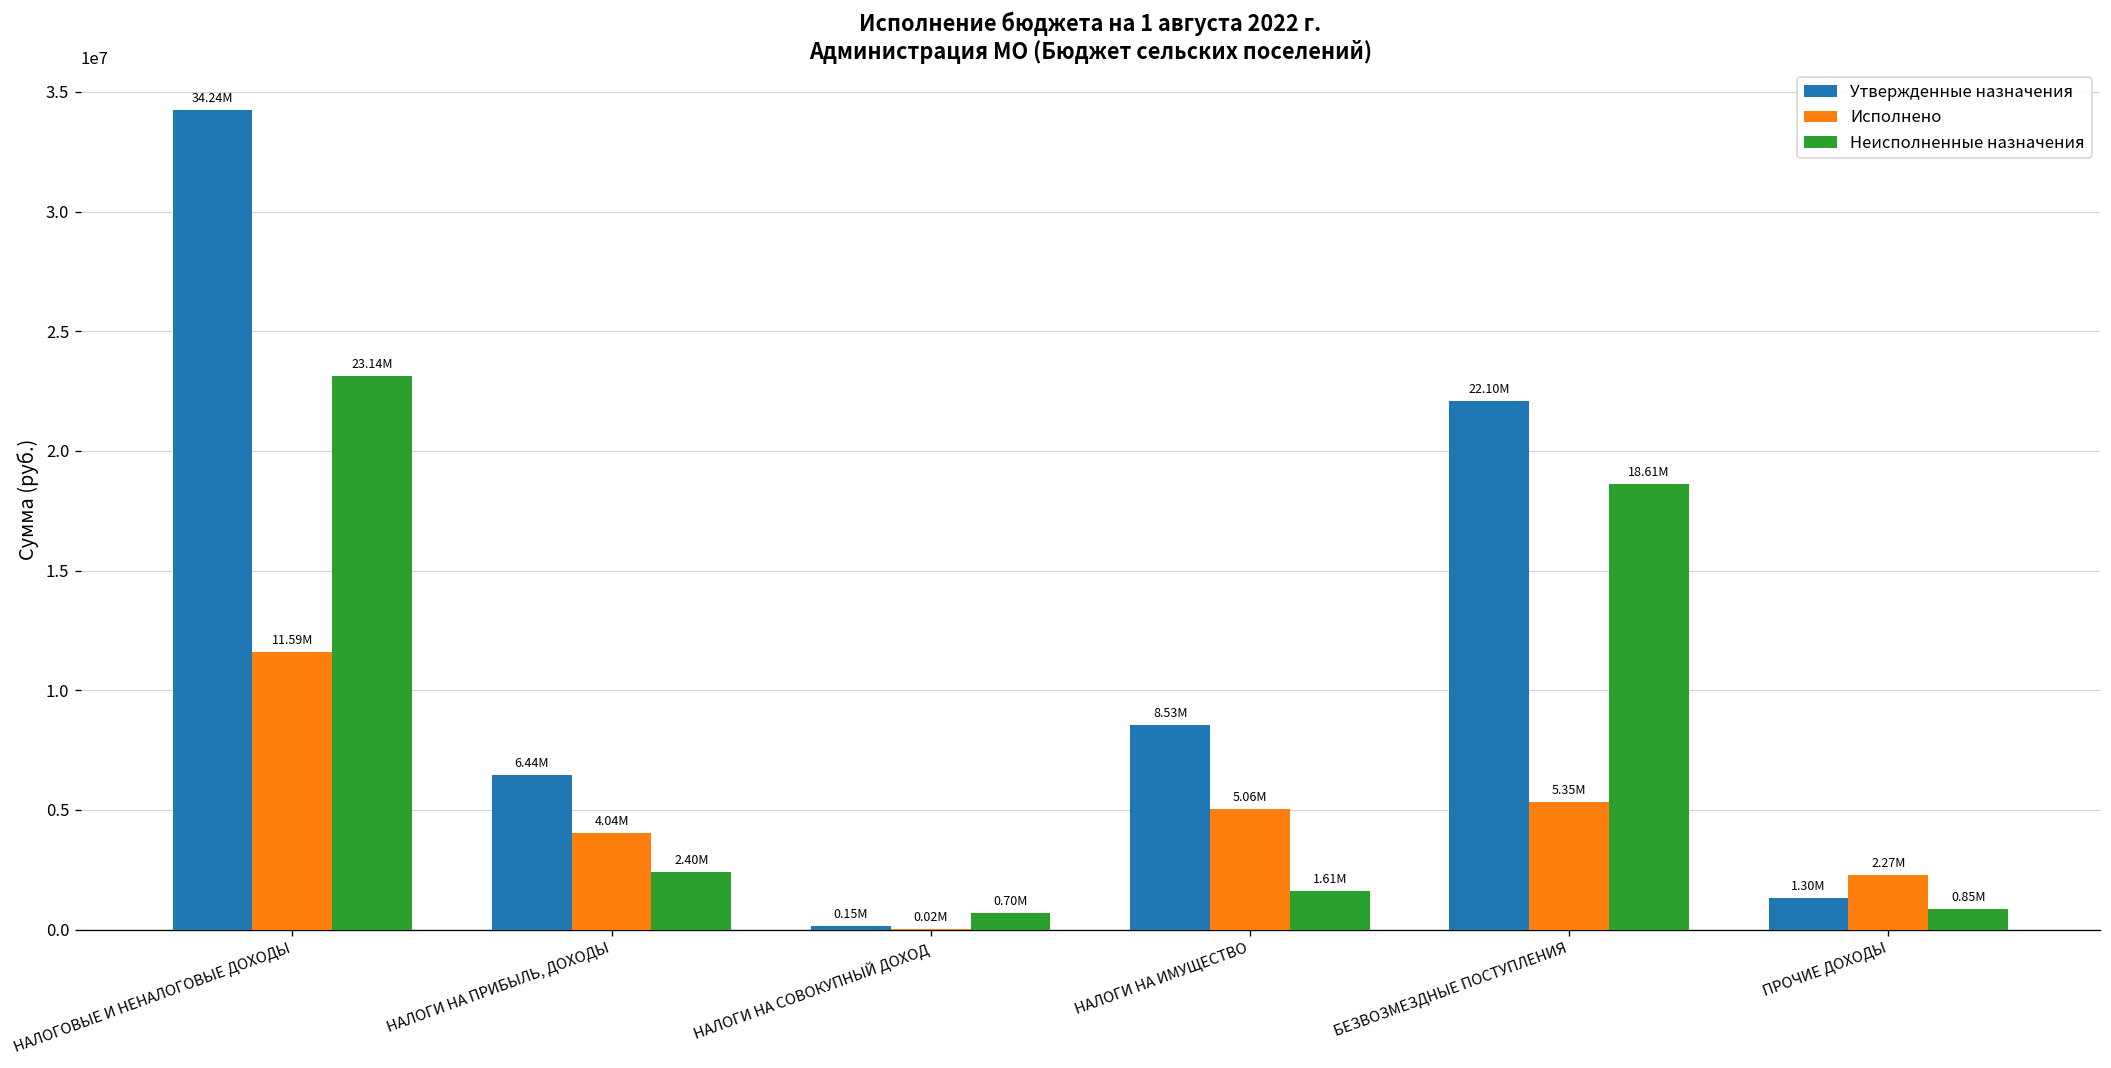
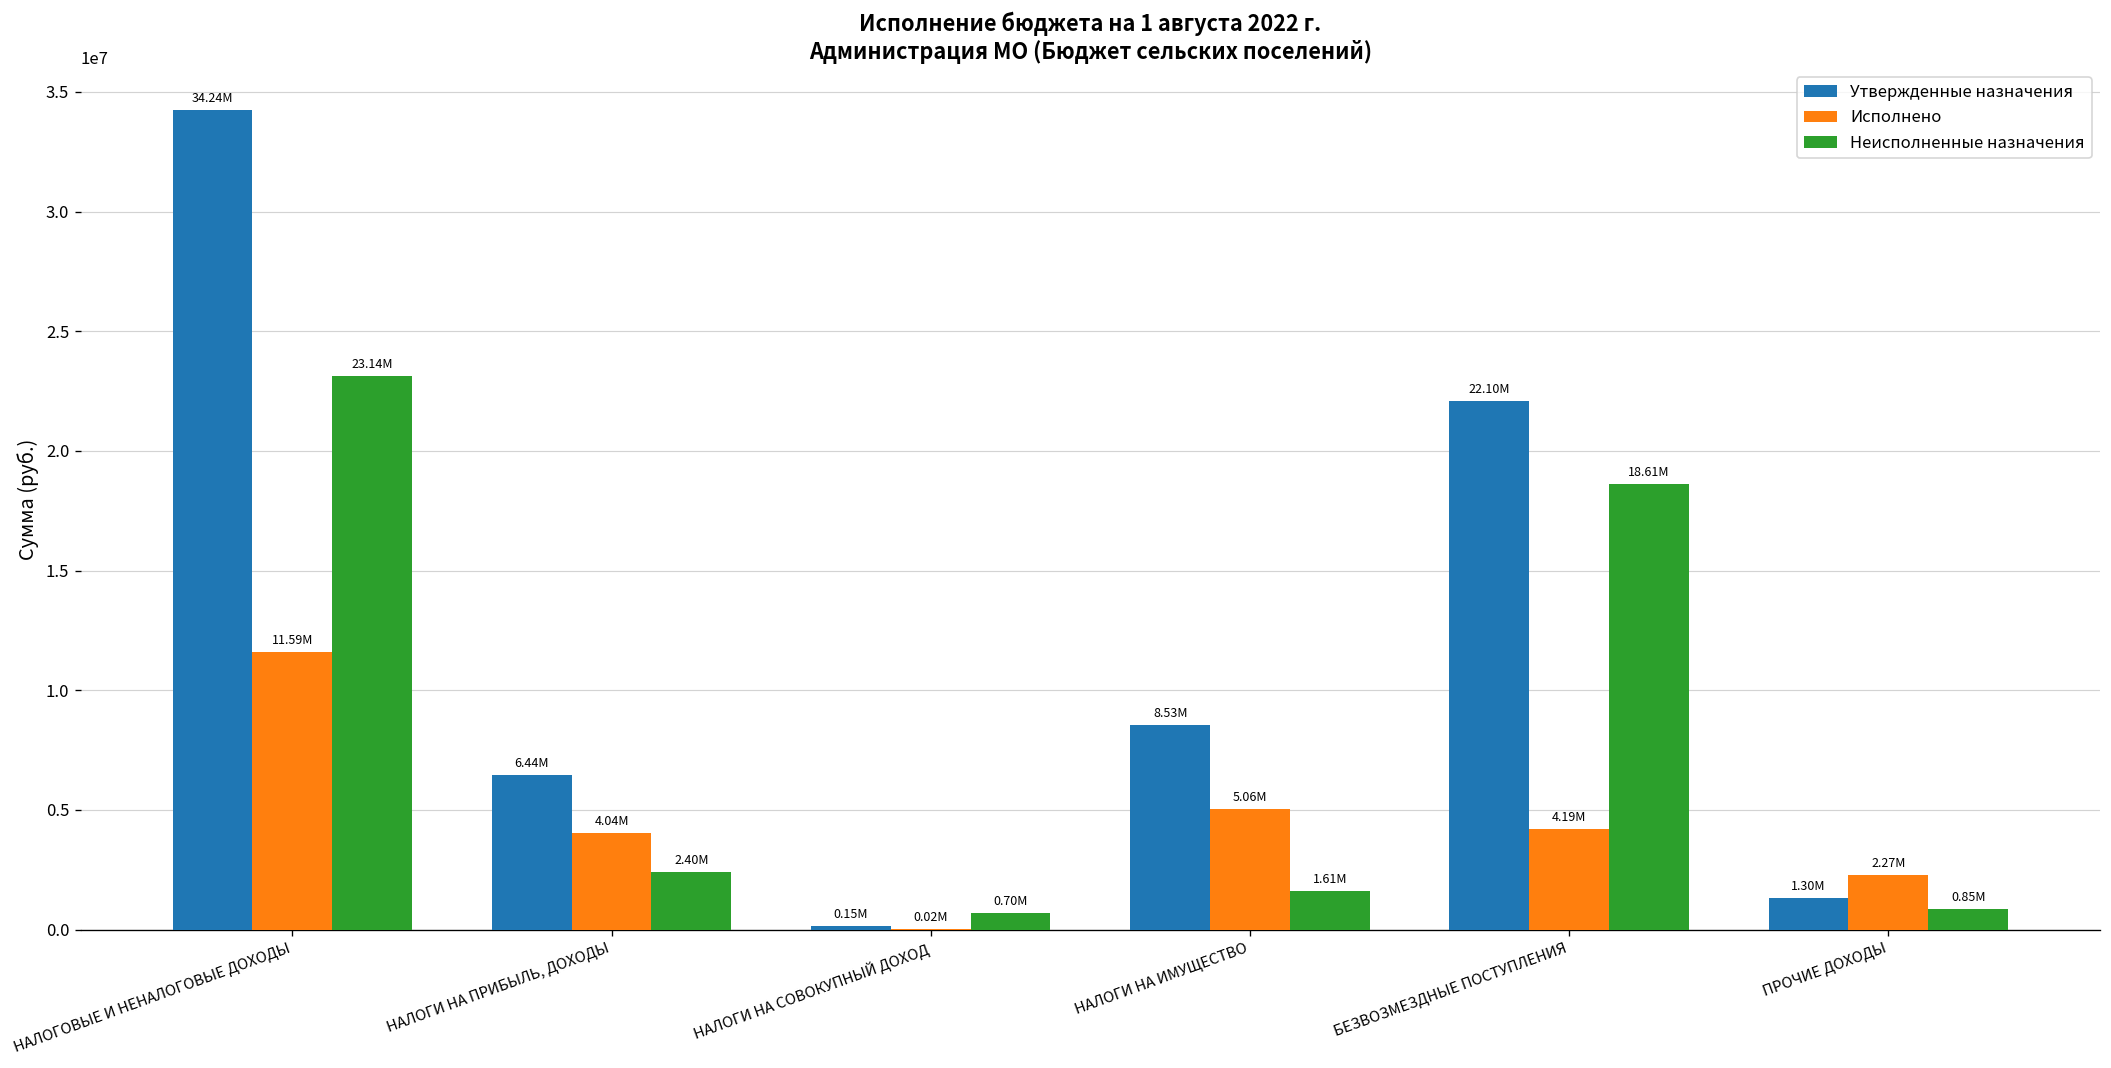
Исполнено, БЕЗВОЗМЕЗДНЫЕ ПОСТУПЛЕНИЯ: 5.35M -> 4.19M
